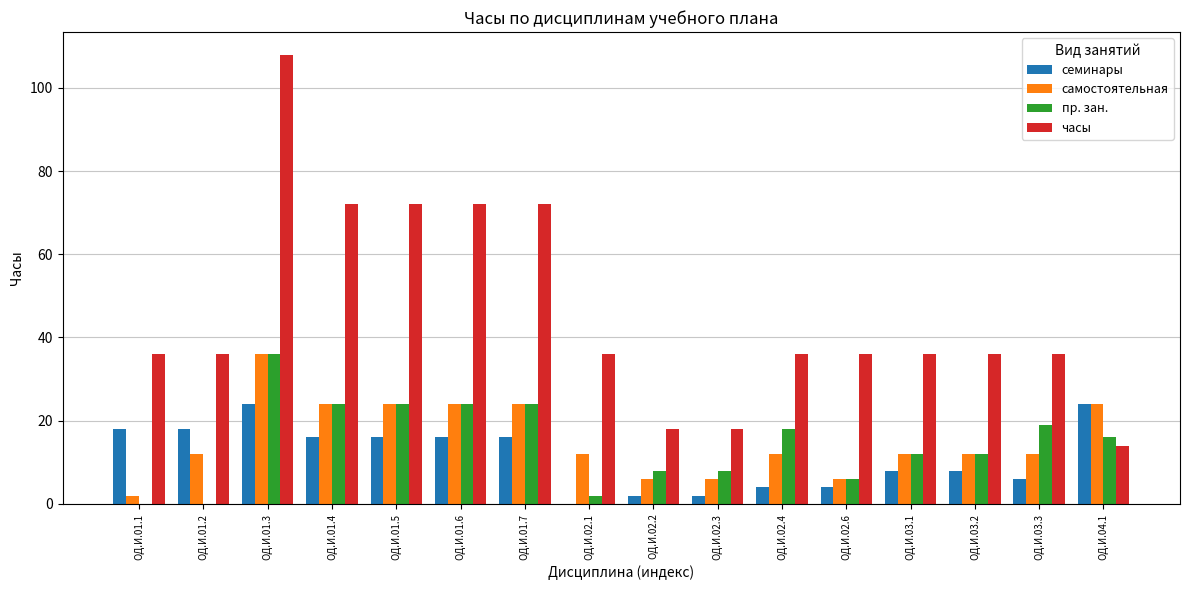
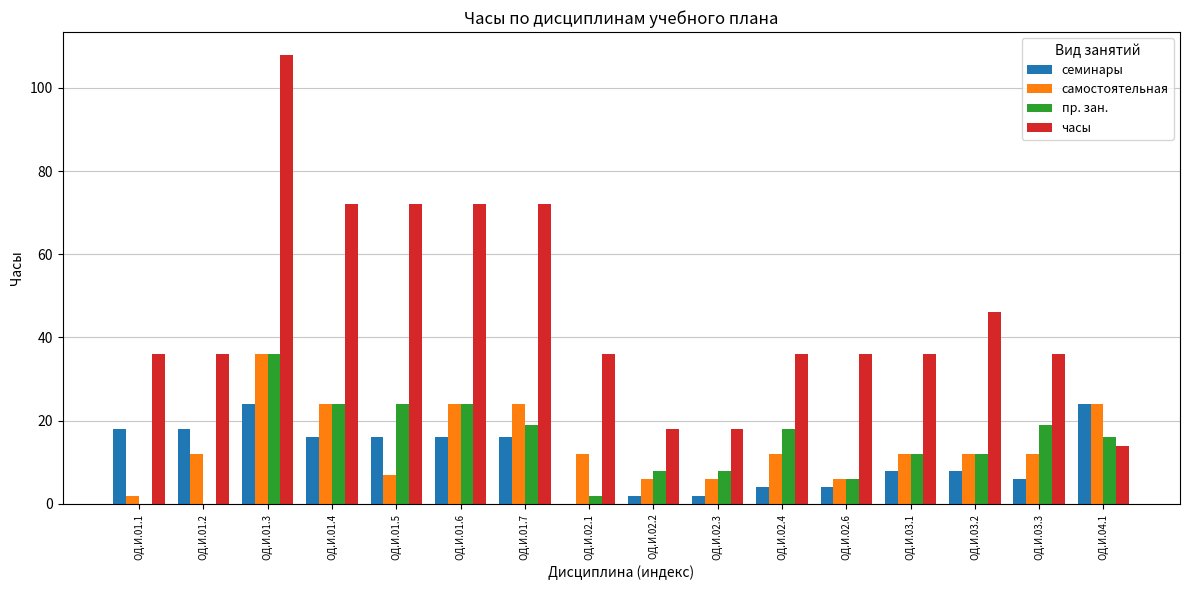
самостоятельная, ОД.И.01.5: 24 -> 7
пр. зан., ОД.И.01.7: 24 -> 19
часы, ОД.И.03.2: 36 -> 46
